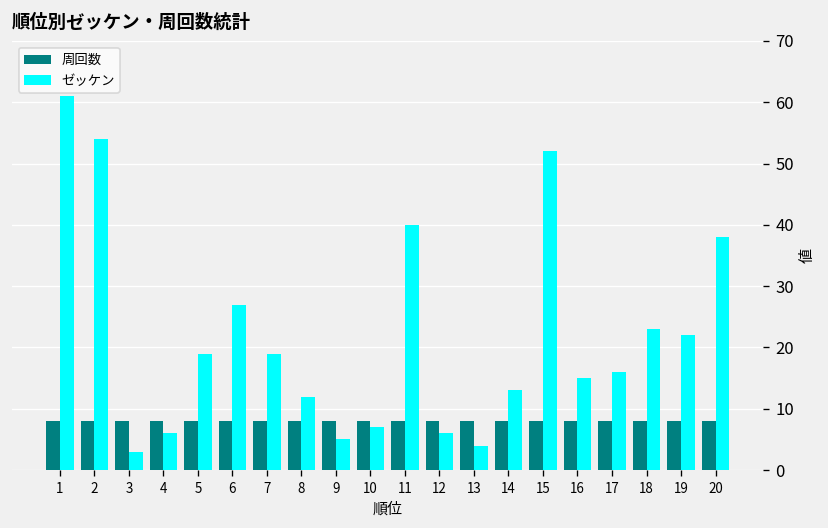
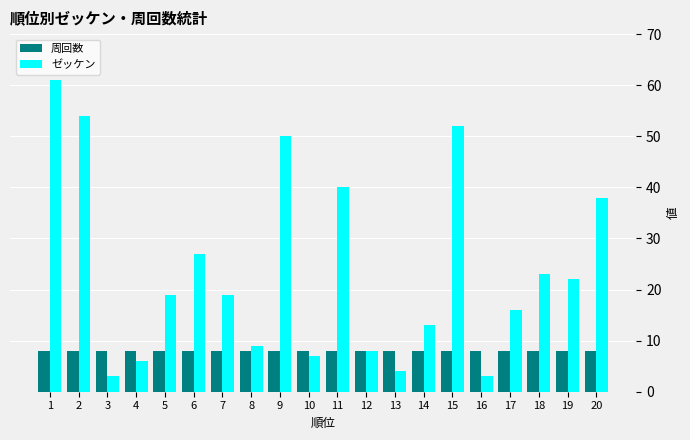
ゼッケン, 8: 12 -> 9
ゼッケン, 9: 5 -> 50
ゼッケン, 12: 6 -> 8
ゼッケン, 16: 15 -> 3
